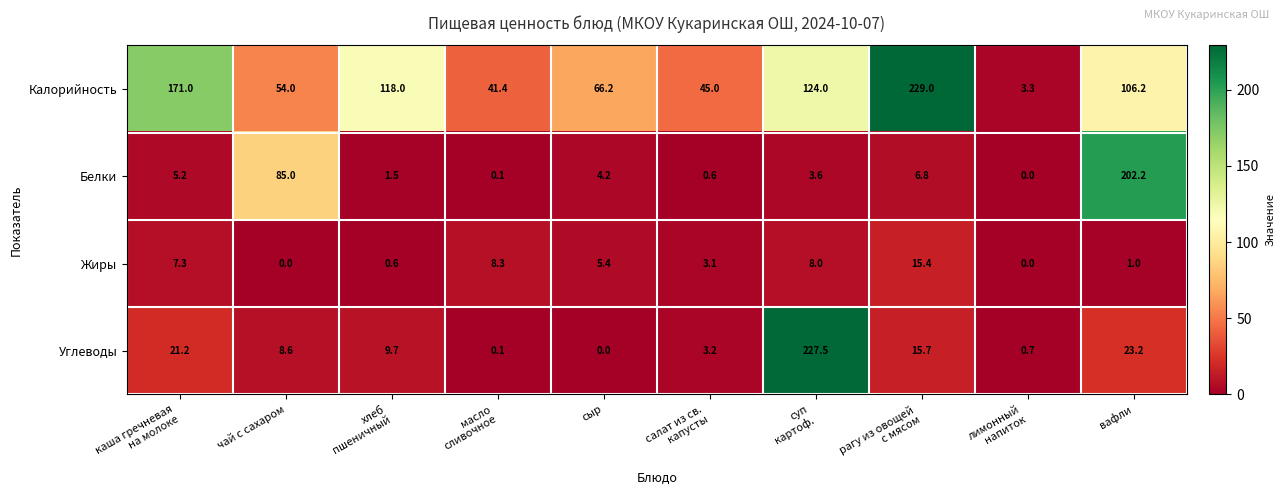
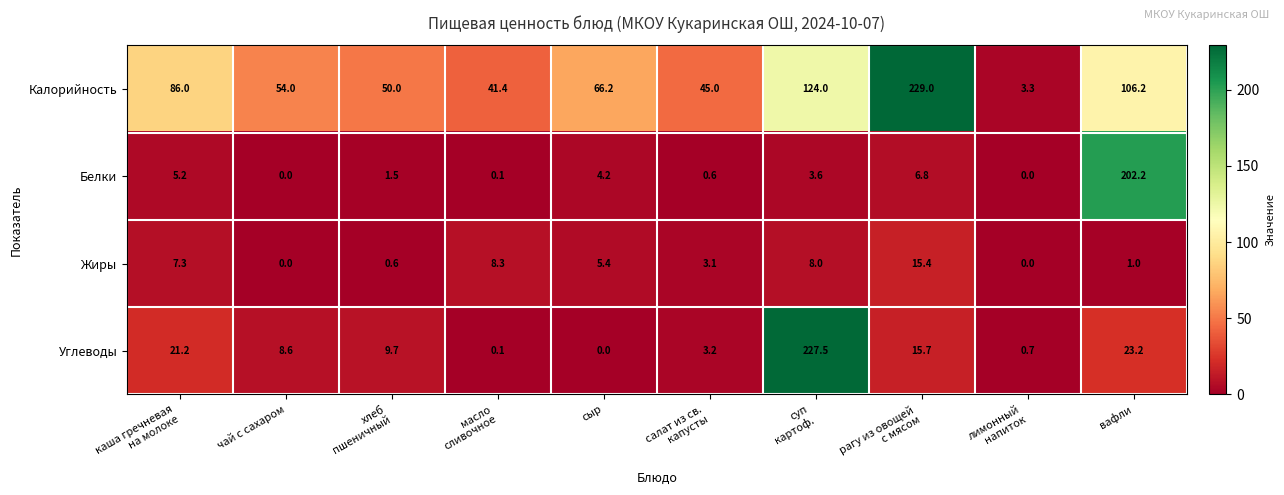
Калорийность, каша гречневая на молоке: 171.0 -> 86.0
Калорийность, хлеб пшеничный: 118.0 -> 50.0
Белки, чай с сахаром: 85.0 -> 0.0
